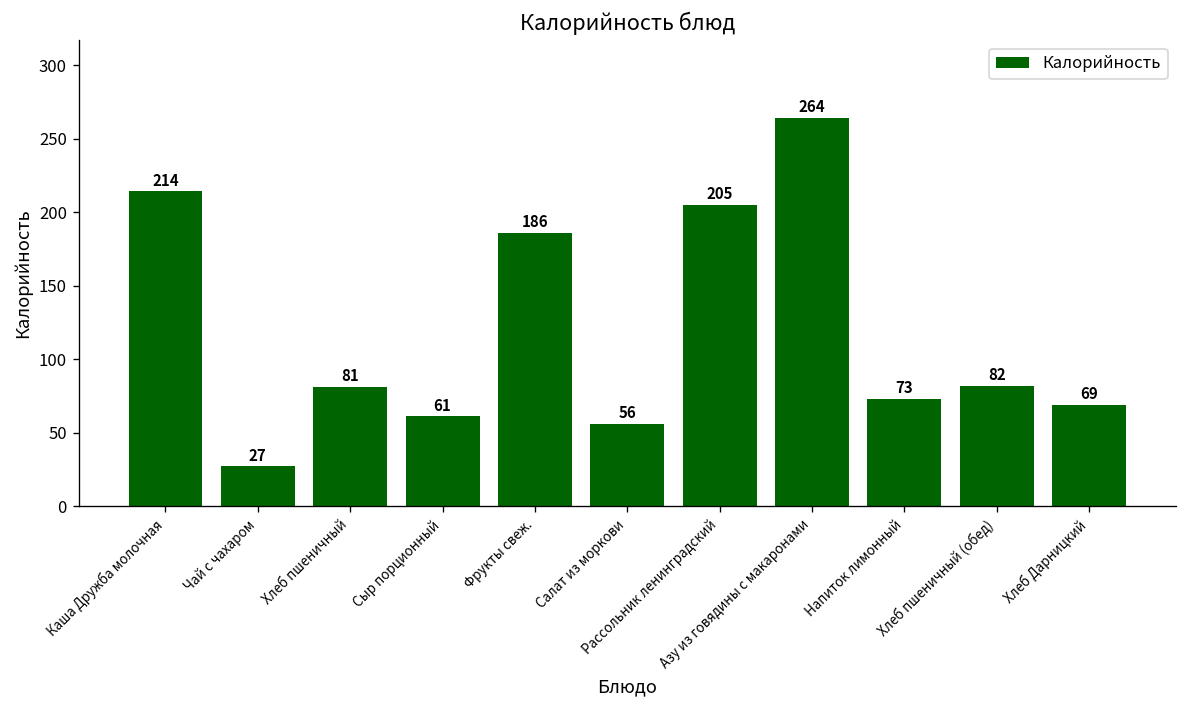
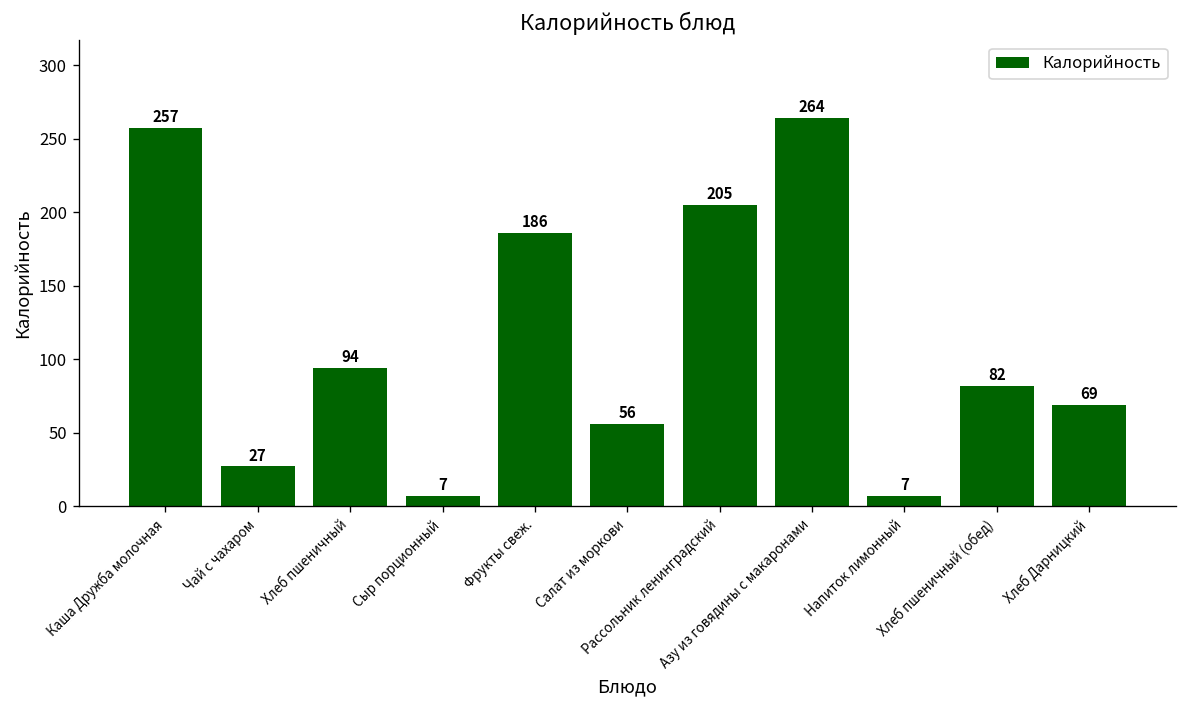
Каша Дружба молочная: 214 -> 257
Хлеб пшеничный: 81 -> 94
Сыр порционный: 61 -> 7
Напиток лимонный: 73 -> 7
